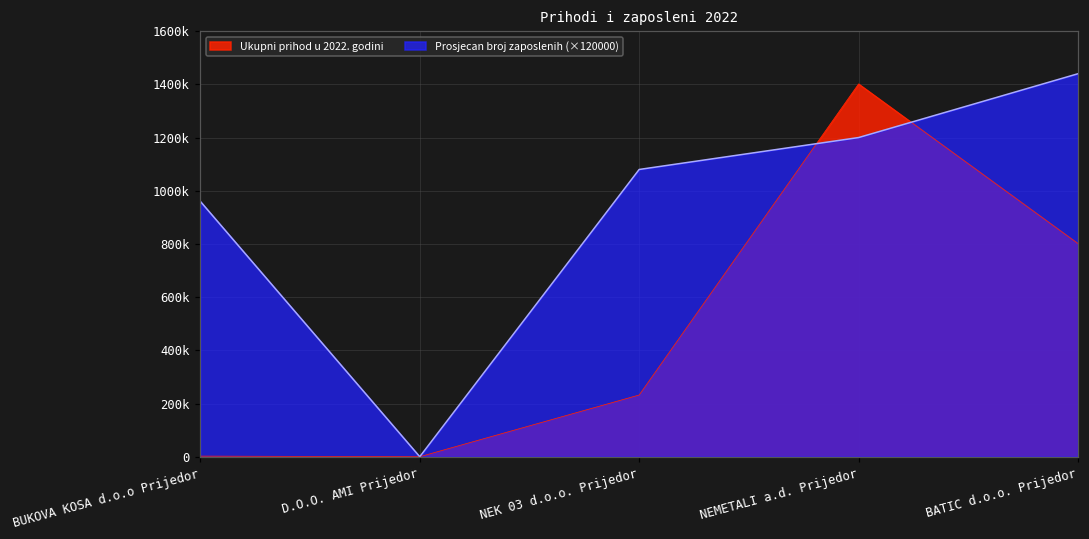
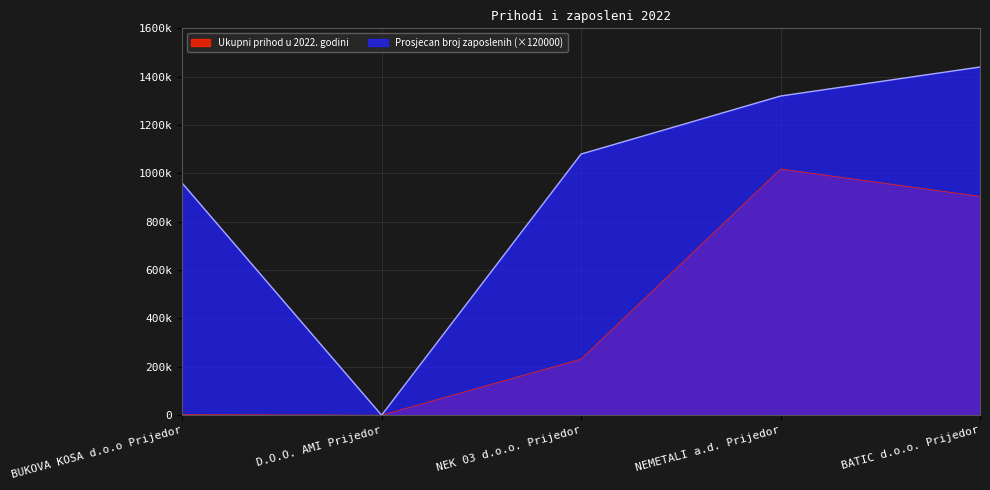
Ukupni prihod u 2022. godini, NEMETALI a.d. Prijedor: 1400000 -> 1020000
Prosjecan broj zaposlenih (×120000), NEMETALI a.d. Prijedor: 1200000 -> 1320000
Ukupni prihod u 2022. godini, BATIC d.o.o. Prijedor: 800000 -> 900000
